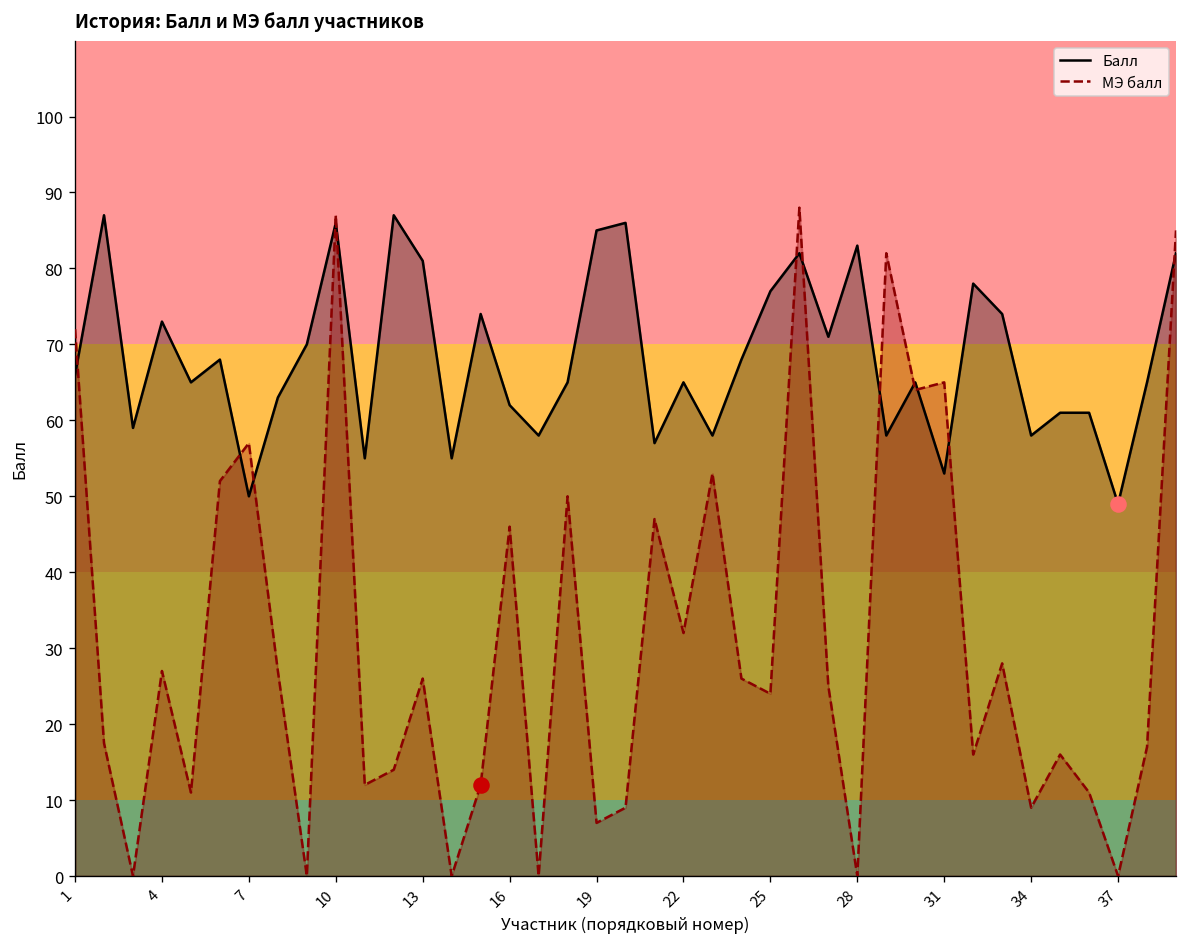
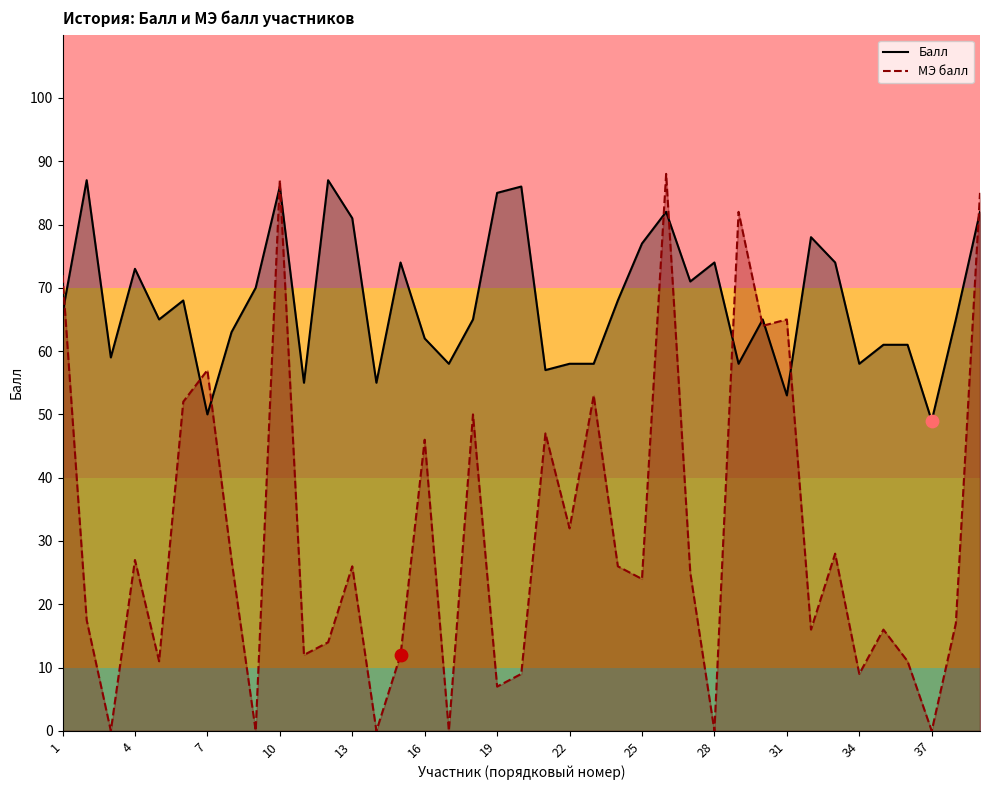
Балл, 22: 65 -> 58
Балл, 28: 83 -> 74
